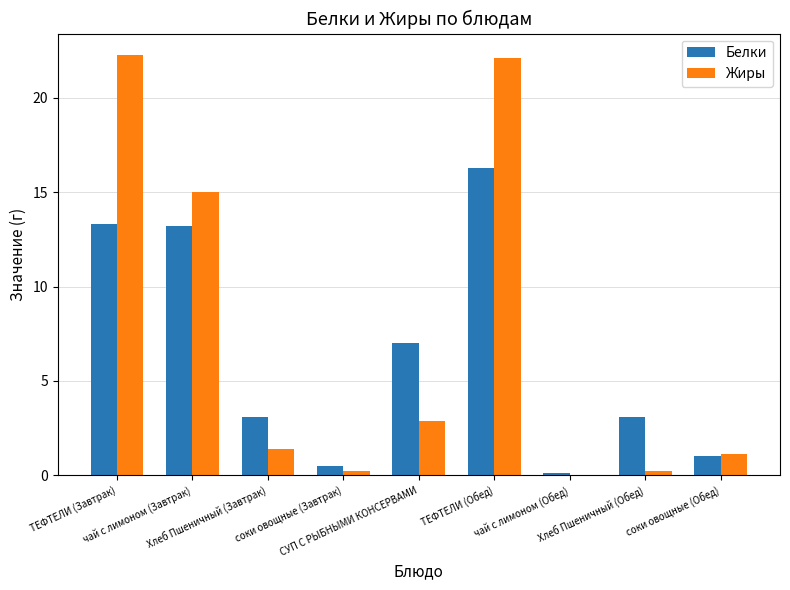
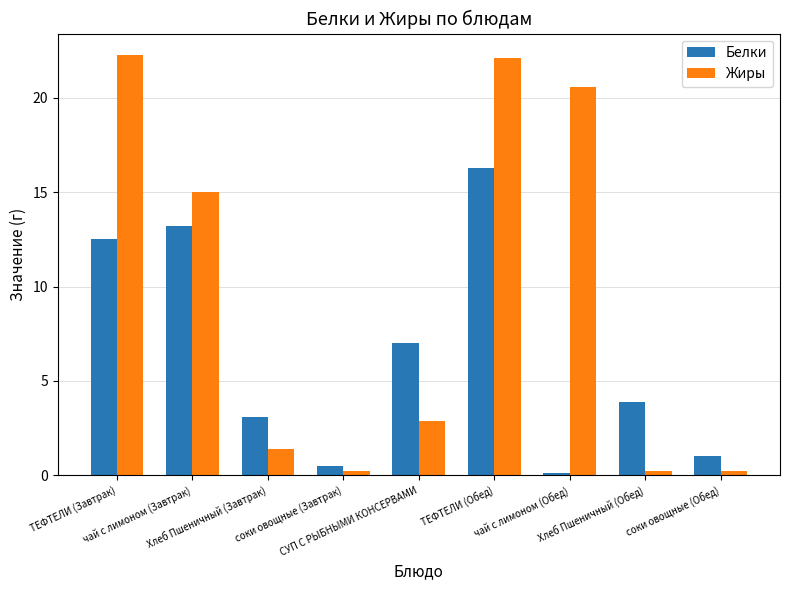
Белки, ТЕФТЕЛИ (Завтрак): 13.3 -> 12.5
Жиры, чай с лимоном (Обед): 0.0 -> 20.6
Белки, Хлеб Пшеничный (Обед): 3.1 -> 3.9
Жиры, соки овощные (Обед): 1.1 -> 0.2
